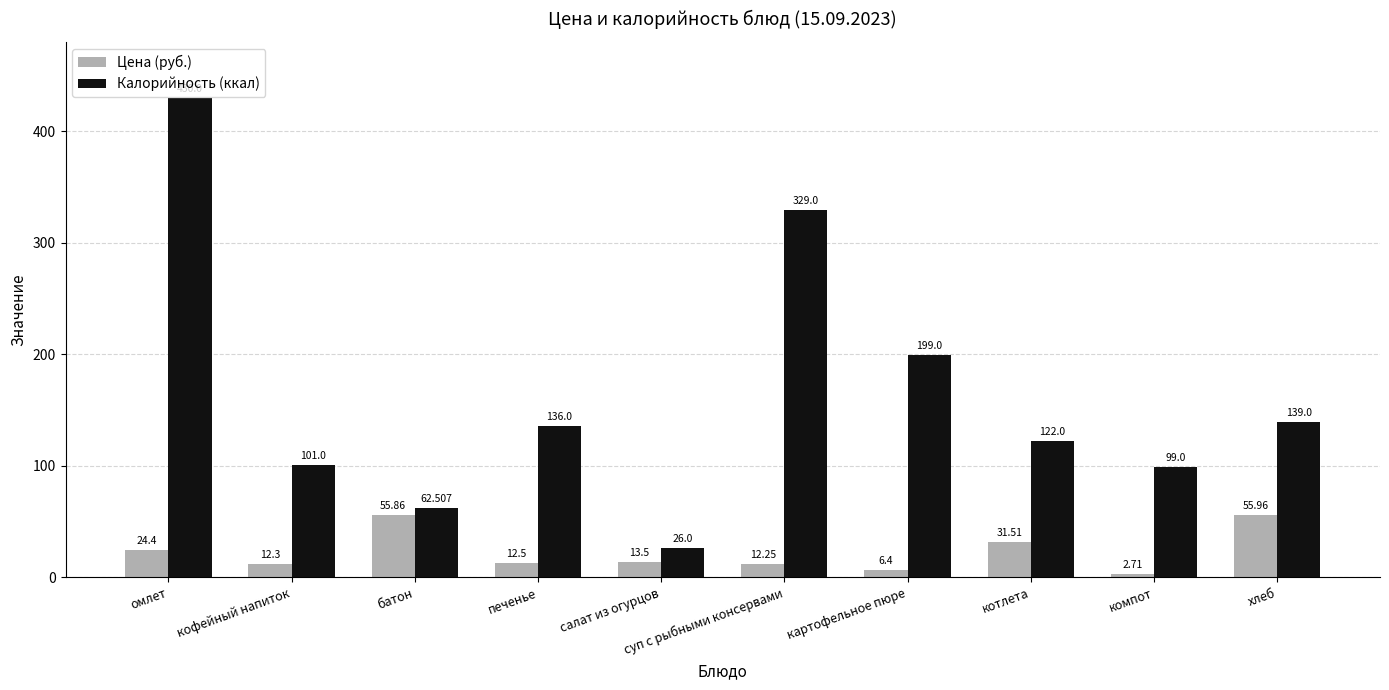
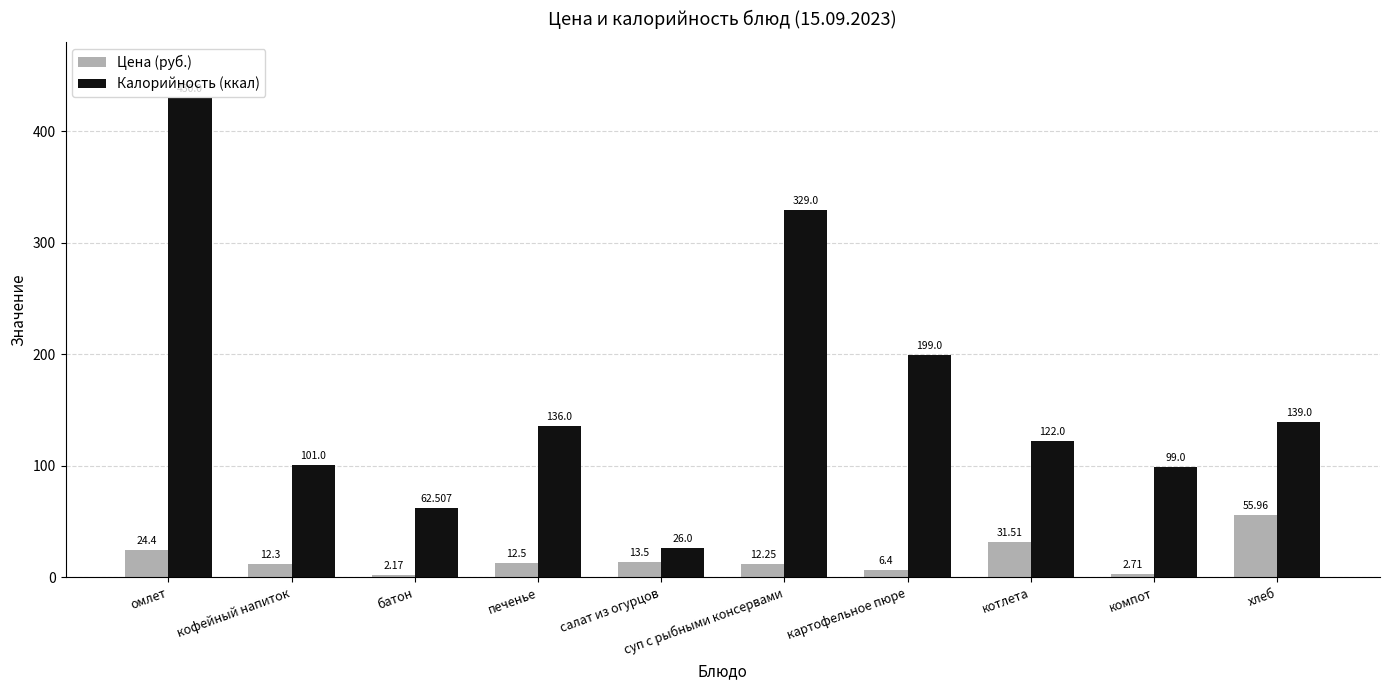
Цена (руб.), батон: 55.86 -> 2.17
